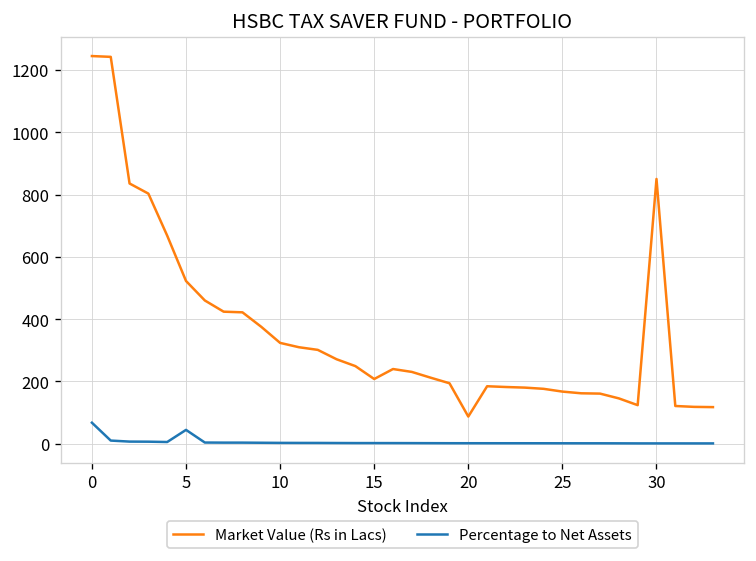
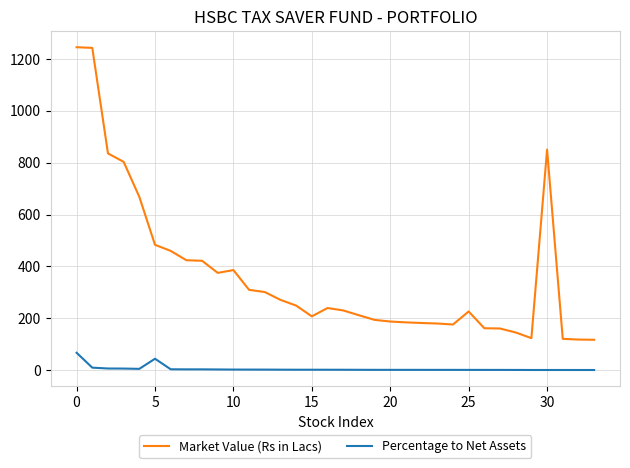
Market Value (Rs in Lacs), 5: 520 -> 480
Market Value (Rs in Lacs), 10: 320 -> 390
Market Value (Rs in Lacs), 20: 90 -> 190
Market Value (Rs in Lacs), 25: 170 -> 230
